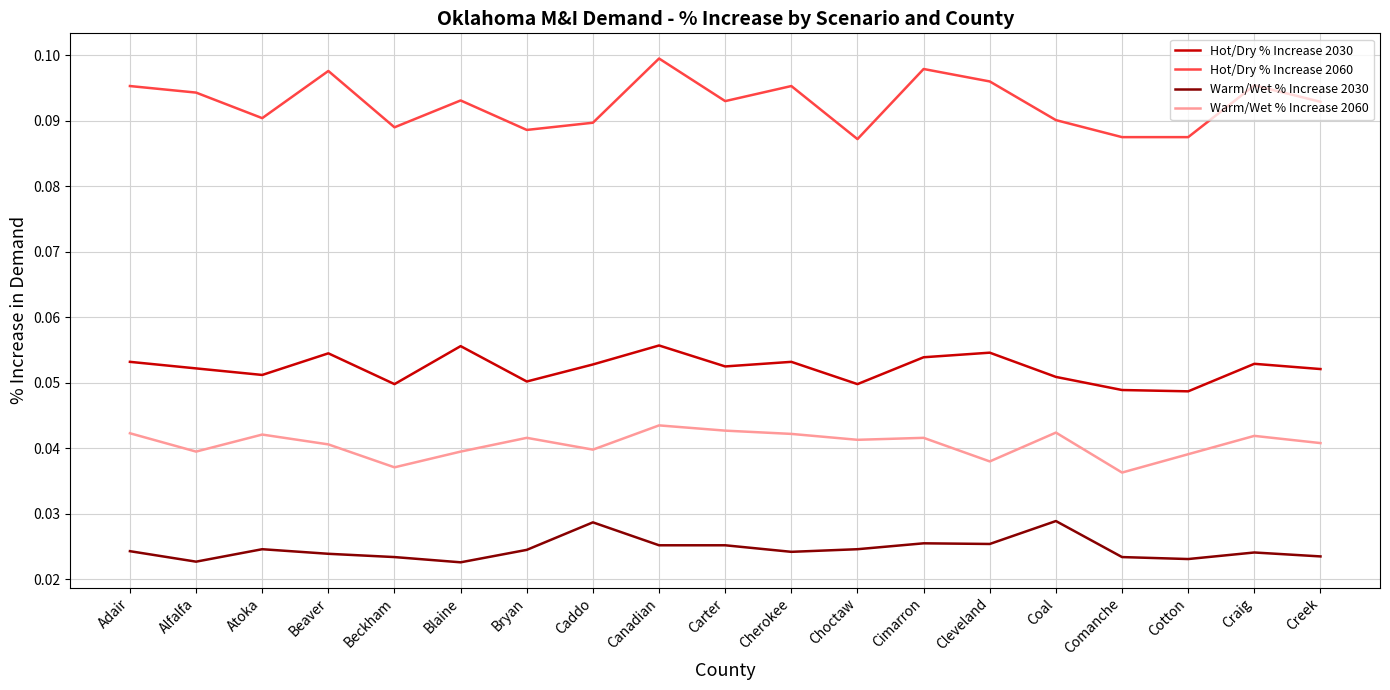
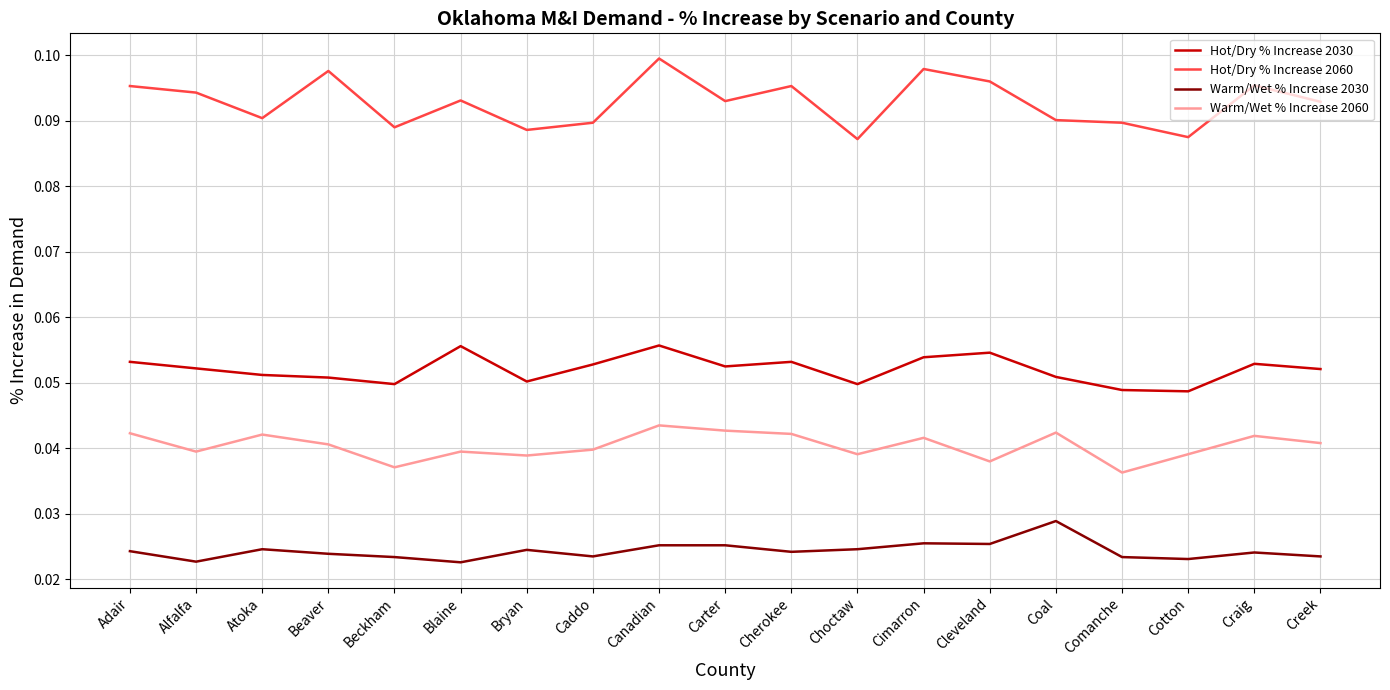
Hot/Dry % Increase 2030, Beaver: 0.055 -> 0.051
Warm/Wet % Increase 2060, Bryan: 0.042 -> 0.039
Warm/Wet % Increase 2030, Caddo: 0.029 -> 0.024
Warm/Wet % Increase 2060, Choctaw: 0.041 -> 0.039
Hot/Dry % Increase 2060, Comanche: 0.088 -> 0.090
